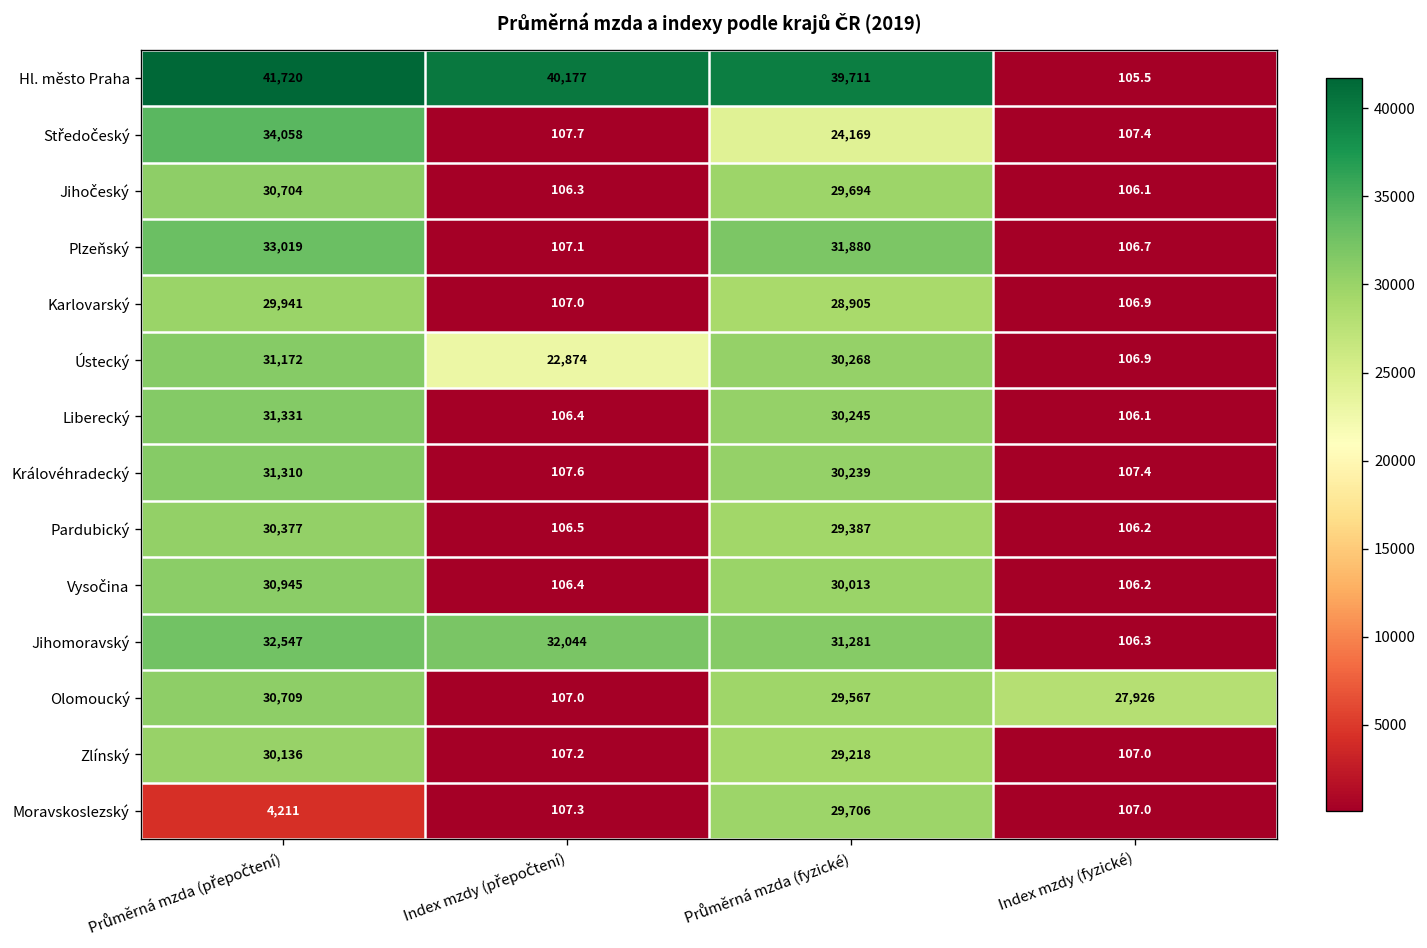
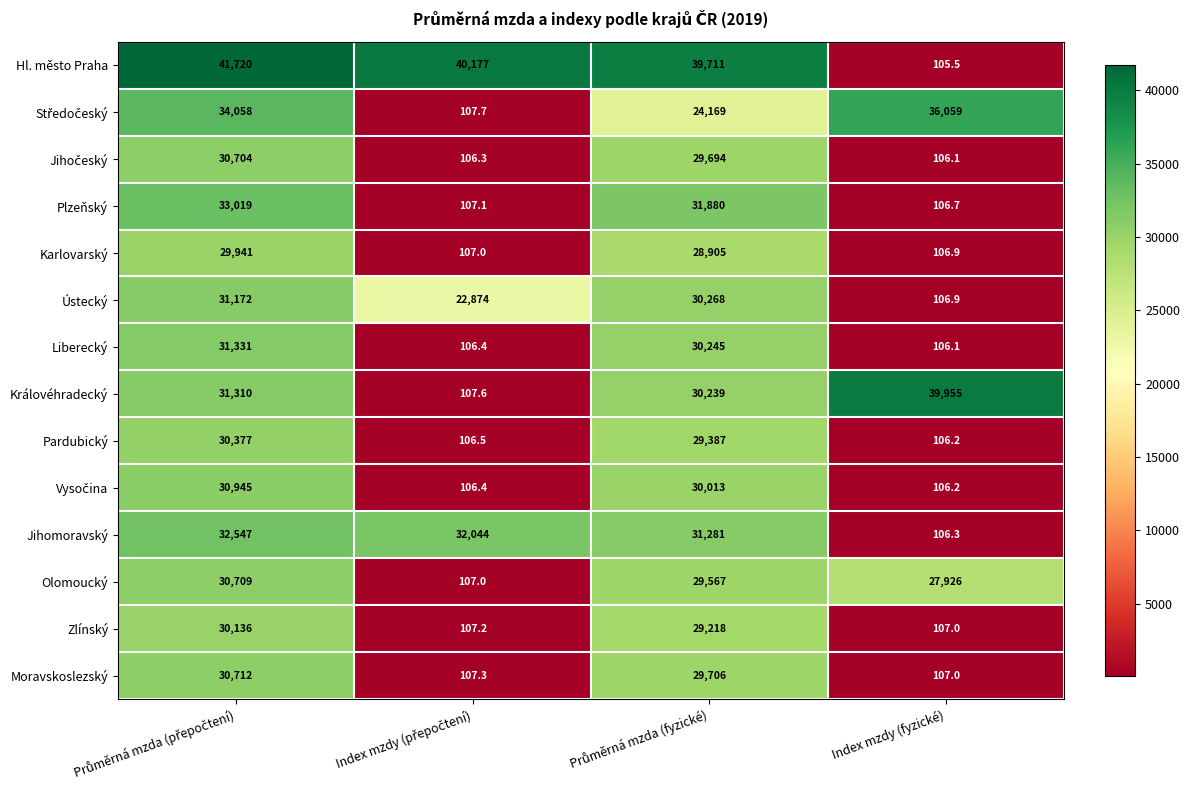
Středočeský, Index mzdy (fyzické): 107.4 -> 36,059
Královéhradecký, Index mzdy (fyzické): 107.4 -> 39,955
Moravskoslezský, Průměrná mzda (přepočtení): 4,211 -> 30,712
